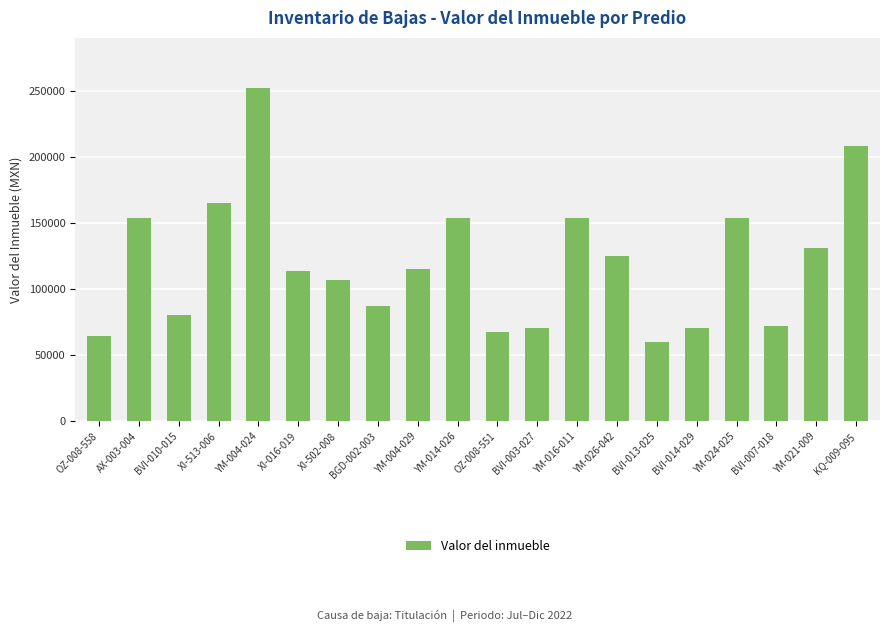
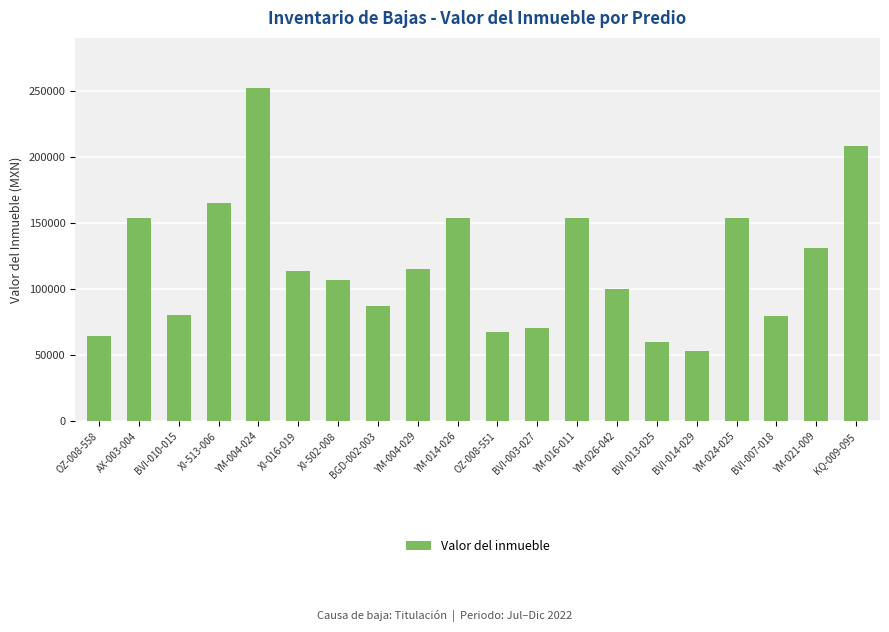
YM-026-042: 125000 -> 100000
BVI-014-029: 71000 -> 53000
BVI-007-018: 72000 -> 80000
